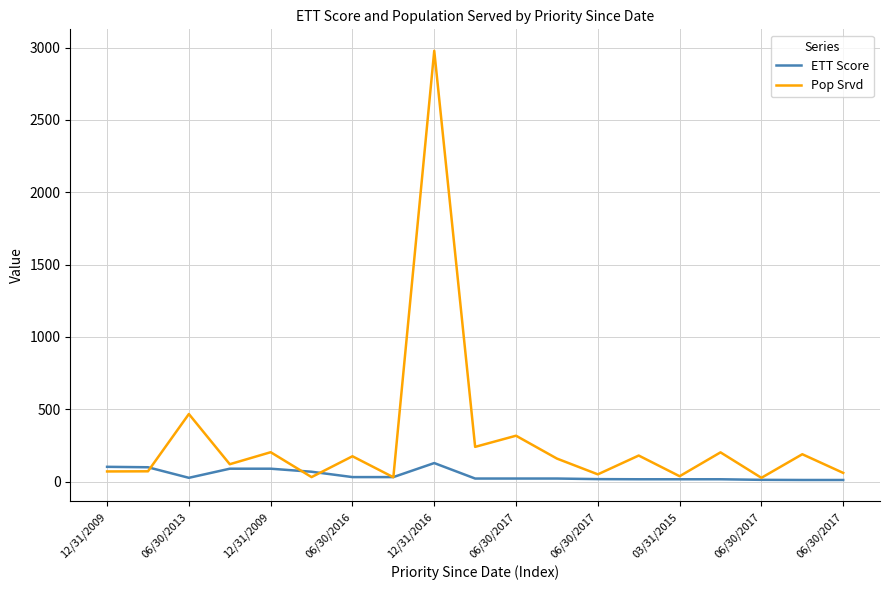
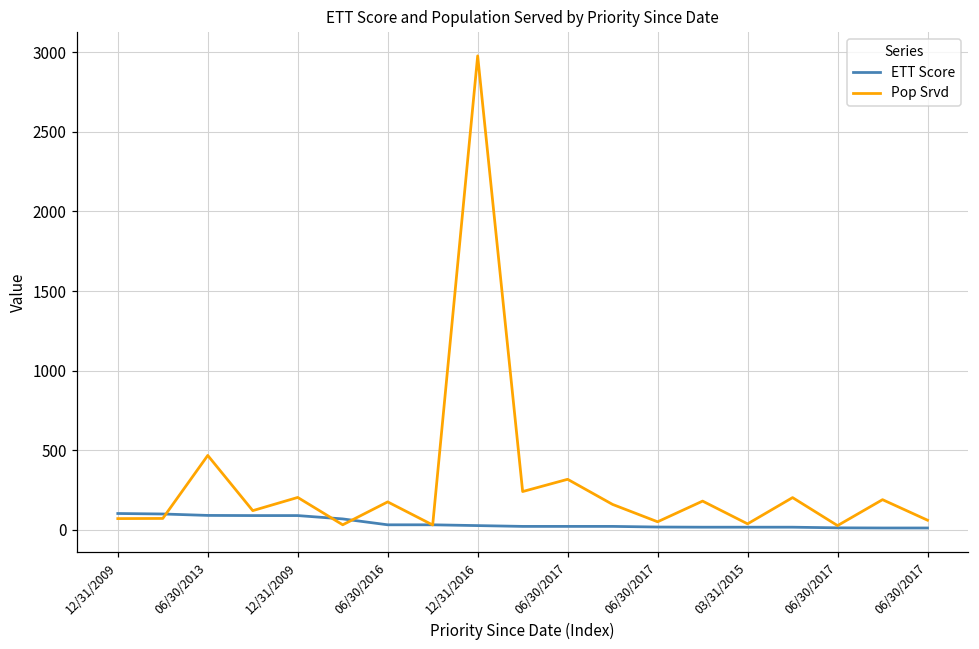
ETT Score, 06/30/2013: 30 -> 90
ETT Score, 12/31/2016: 130 -> 30
